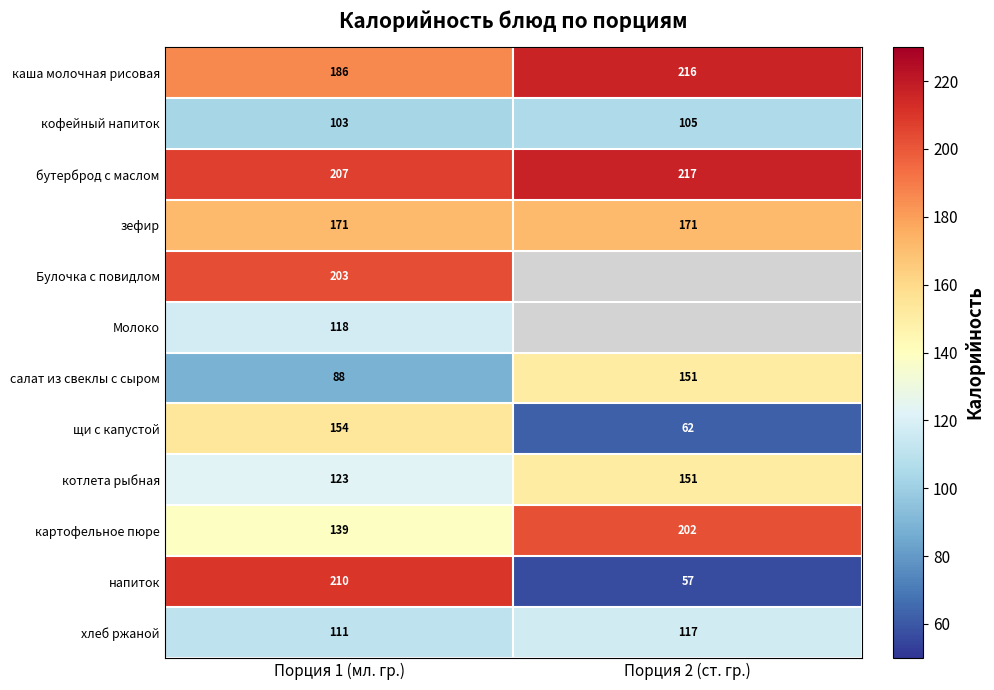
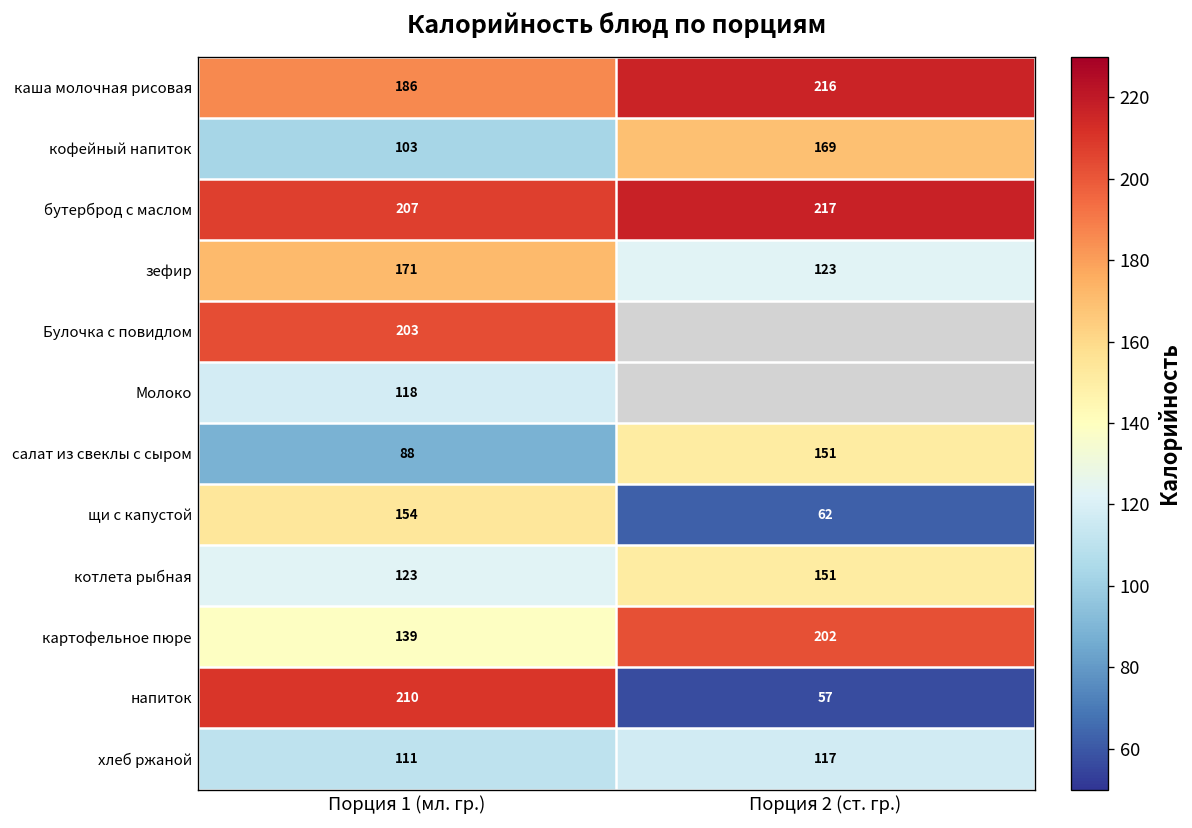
кофейный напиток, Порция 2 (ст. гр.): 105 -> 169
зефир, Порция 2 (ст. гр.): 171 -> 123
